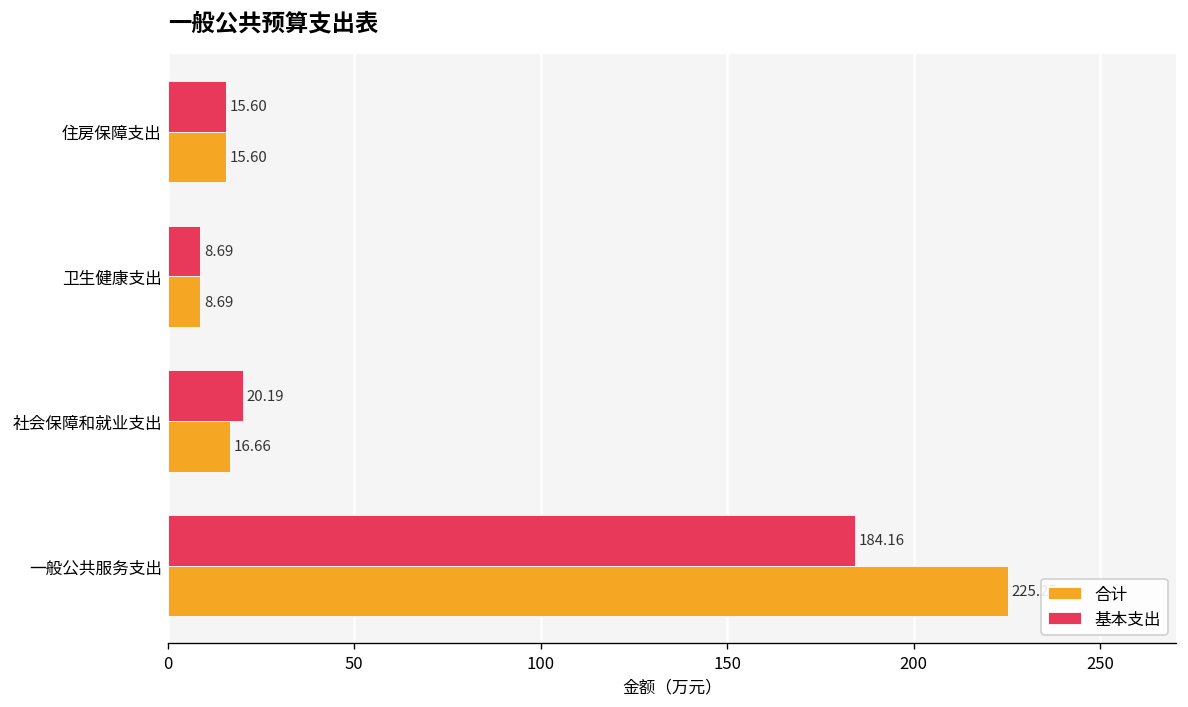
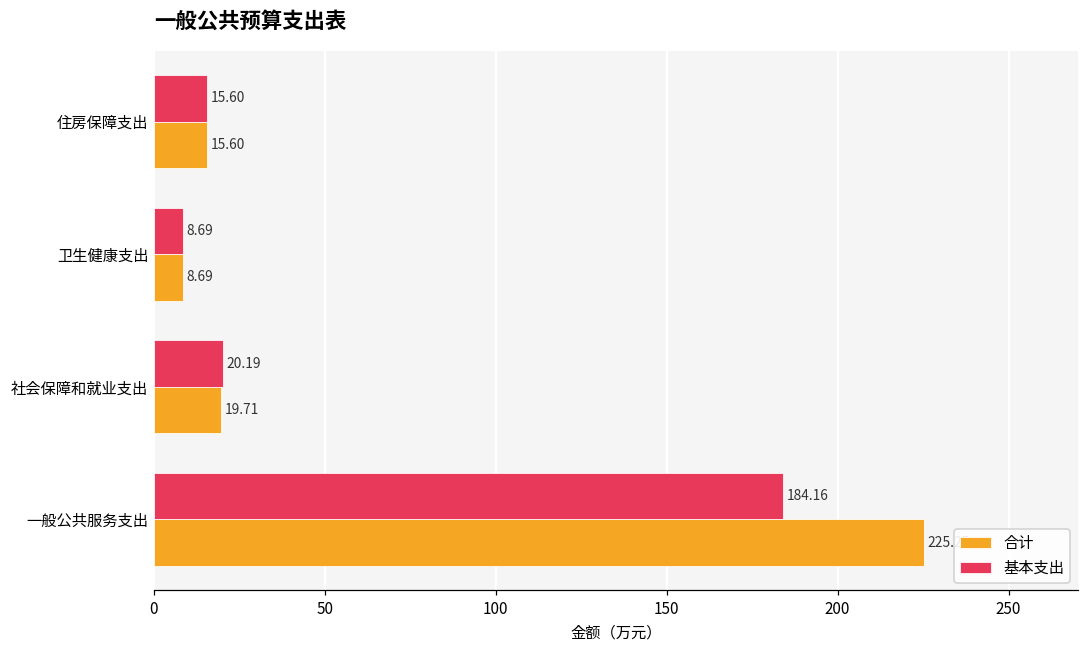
合计, 社会保障和就业支出: 16.66 -> 19.71
